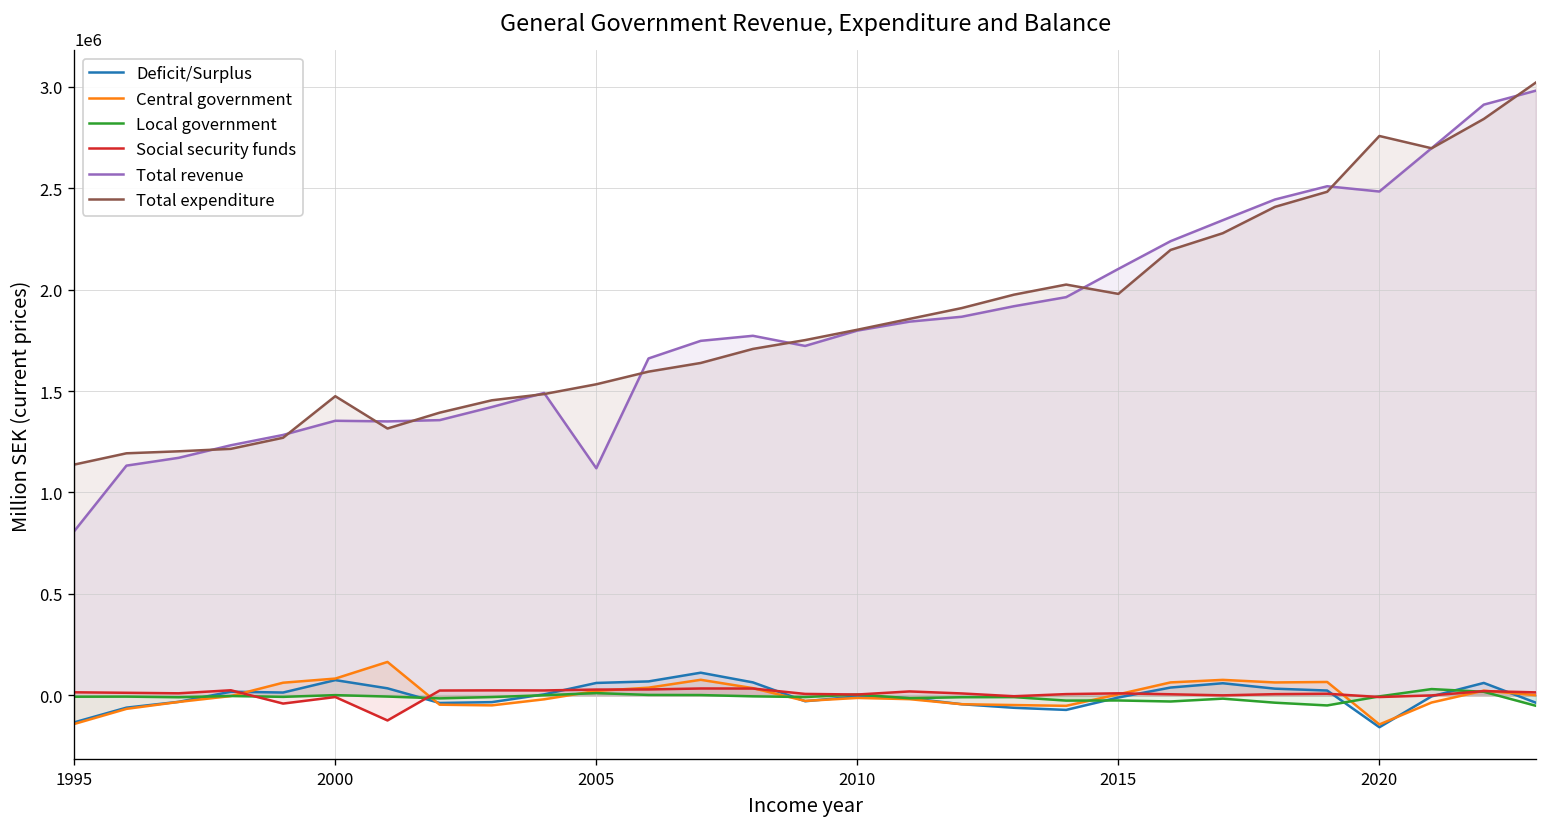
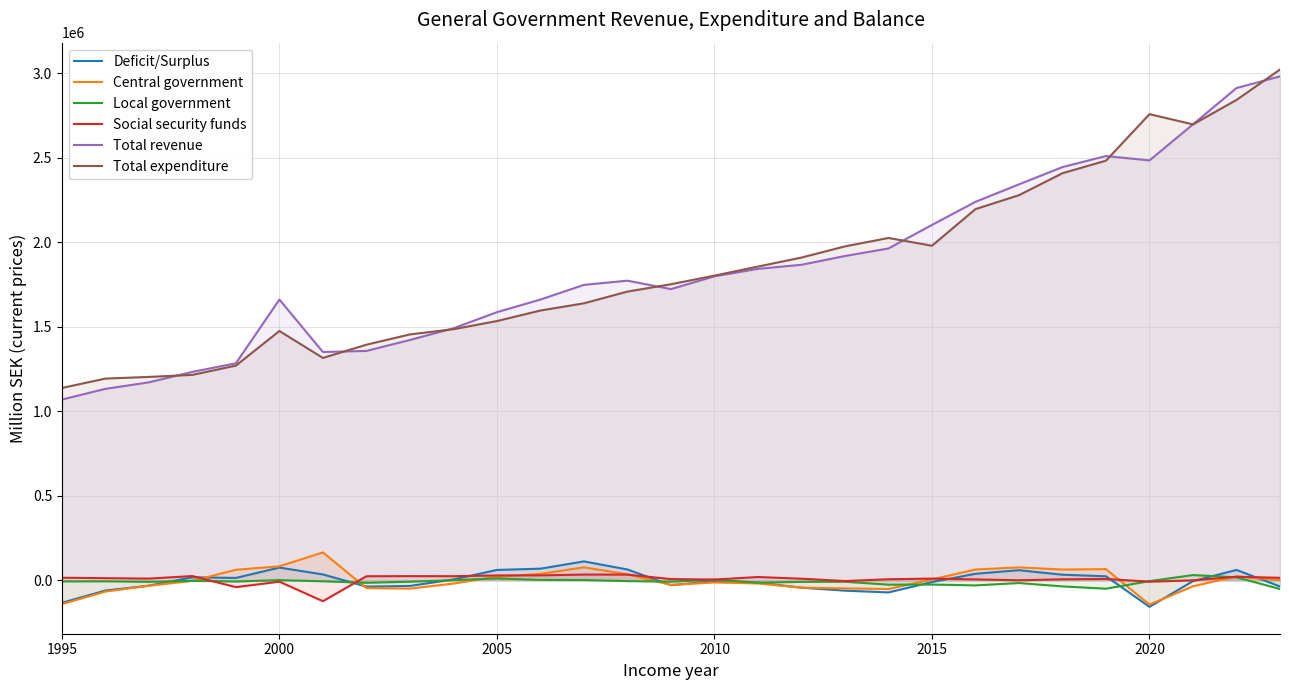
Total revenue, 1995: 810000 -> 1070000
Total revenue, 2000: 1350000 -> 1660000
Total revenue, 2005: 1120000 -> 1590000
